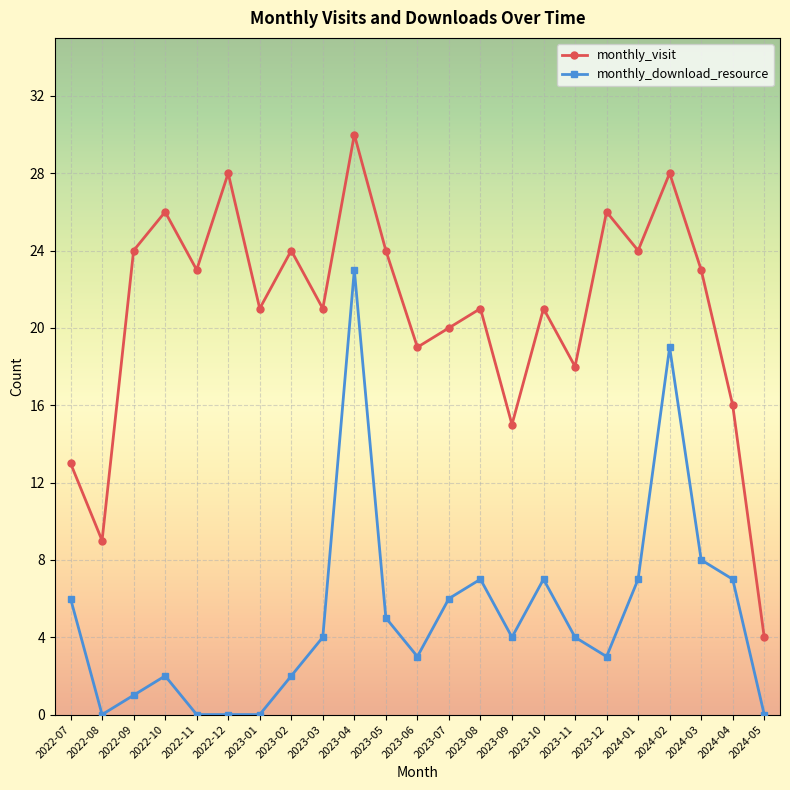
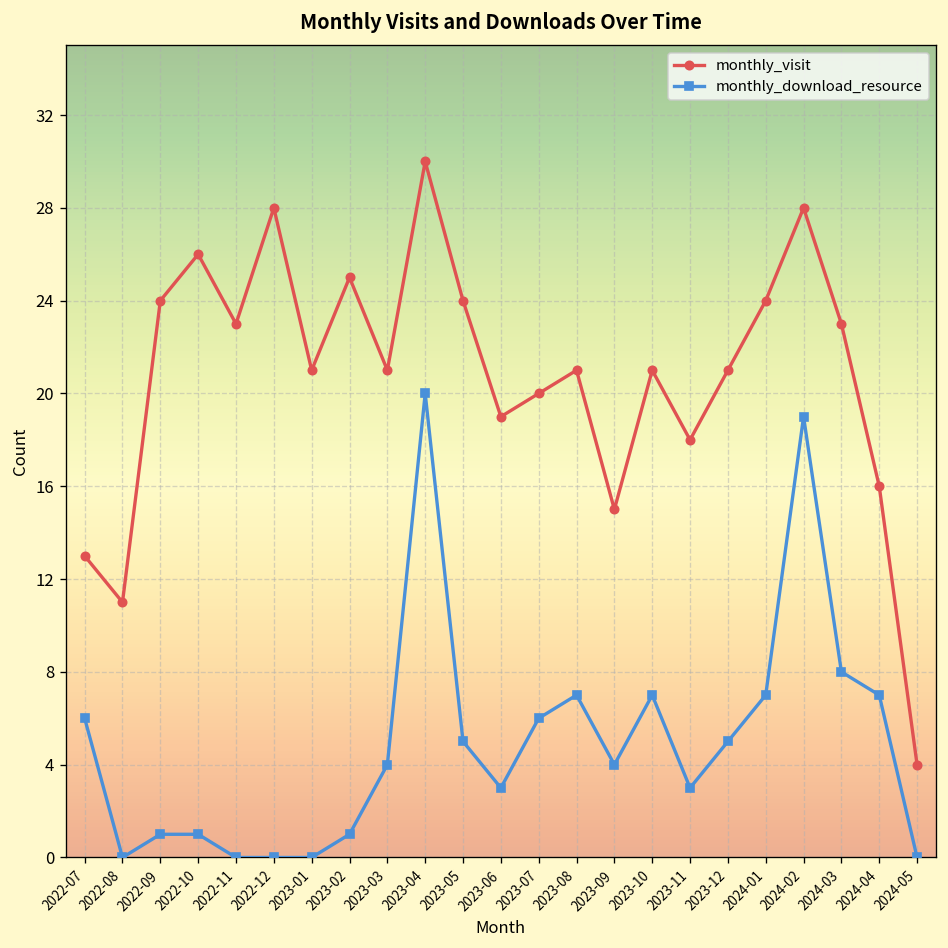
monthly_visit, 2022-08: 9 -> 11
monthly_download_resource, 2022-10: 2 -> 1
monthly_visit, 2023-02: 24 -> 25
monthly_download_resource, 2023-02: 2 -> 1
monthly_download_resource, 2023-04: 23 -> 20
monthly_download_resource, 2023-11: 4 -> 3
monthly_visit, 2023-12: 26 -> 21
monthly_download_resource, 2023-12: 3 -> 5
